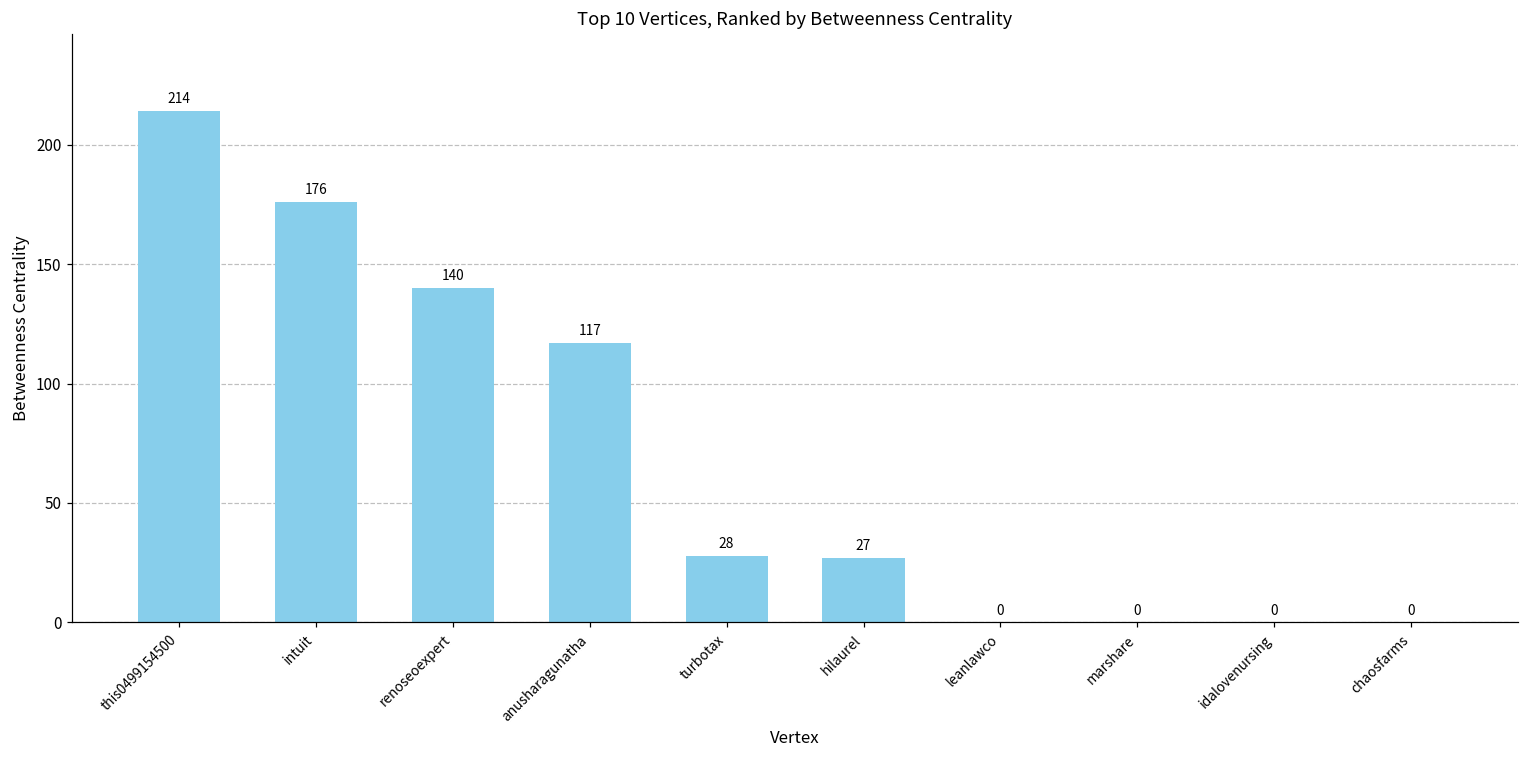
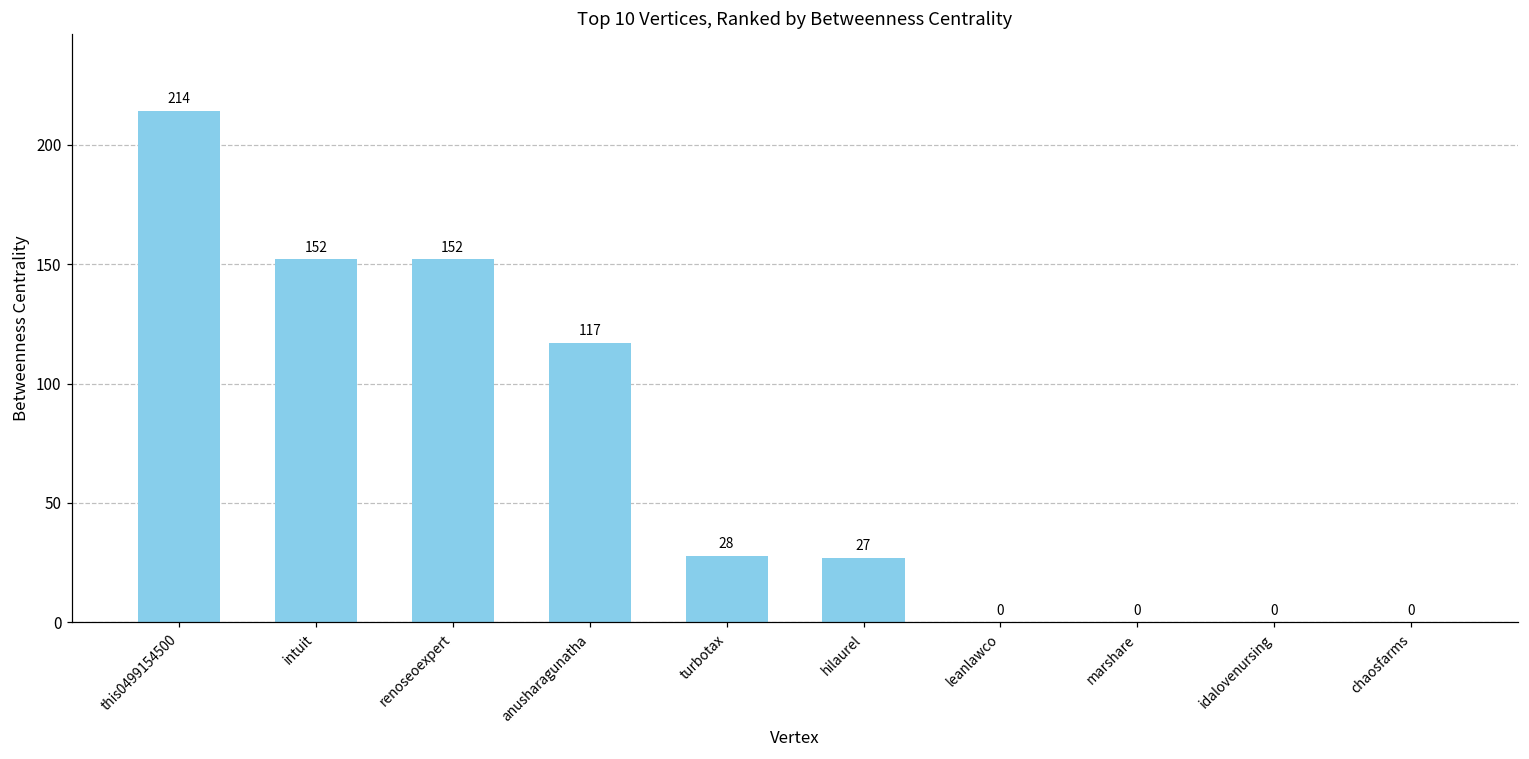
intuit: 176 -> 152
renoseoexpert: 140 -> 152
